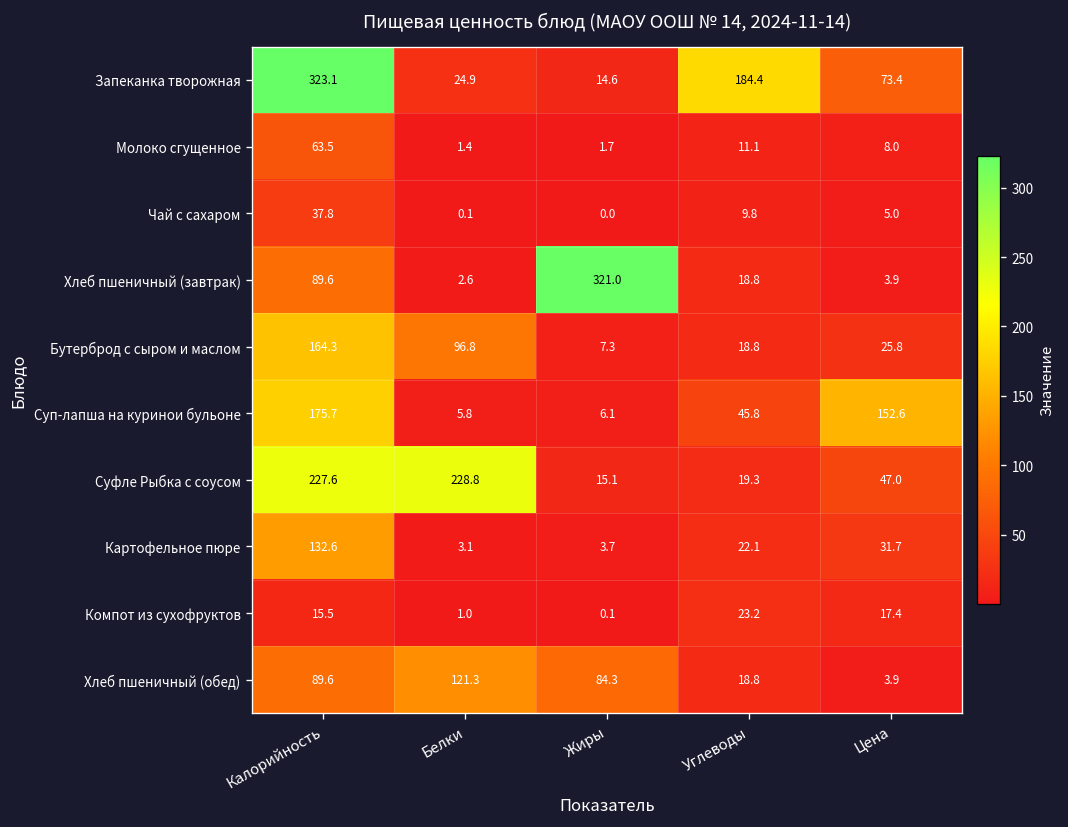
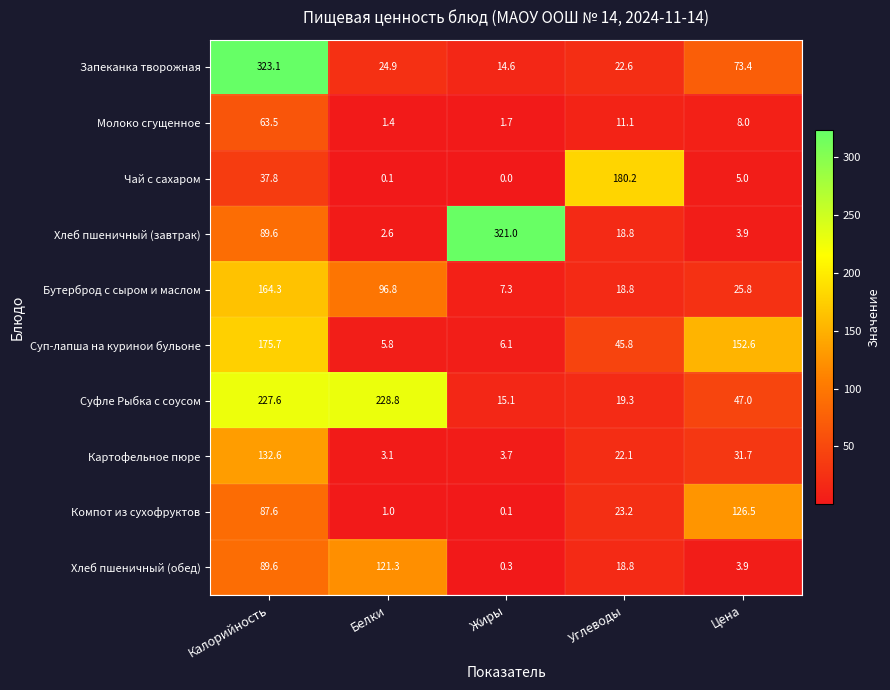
Запеканка творожная, Углеводы: 184.4 -> 22.6
Чай с сахаром, Углеводы: 9.8 -> 180.2
Компот из сухофруктов, Калорийность: 15.5 -> 87.6
Компот из сухофруктов, Цена: 17.4 -> 126.5
Хлеб пшеничный (обед), Жиры: 84.3 -> 0.3
